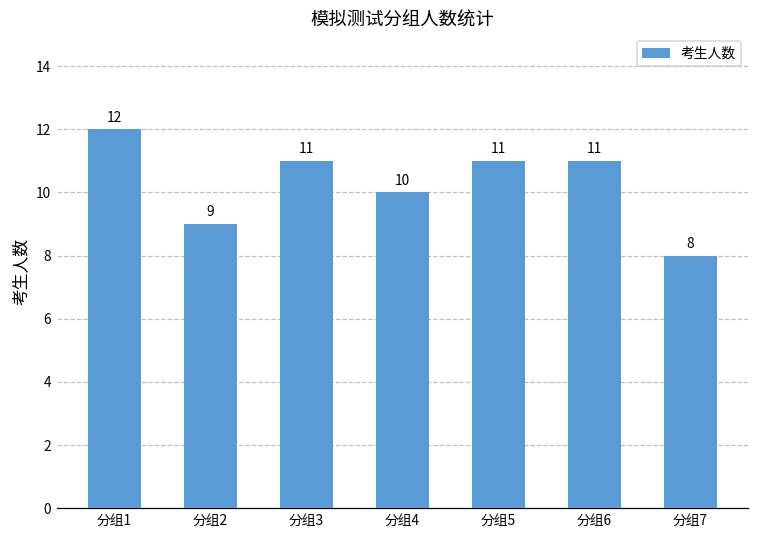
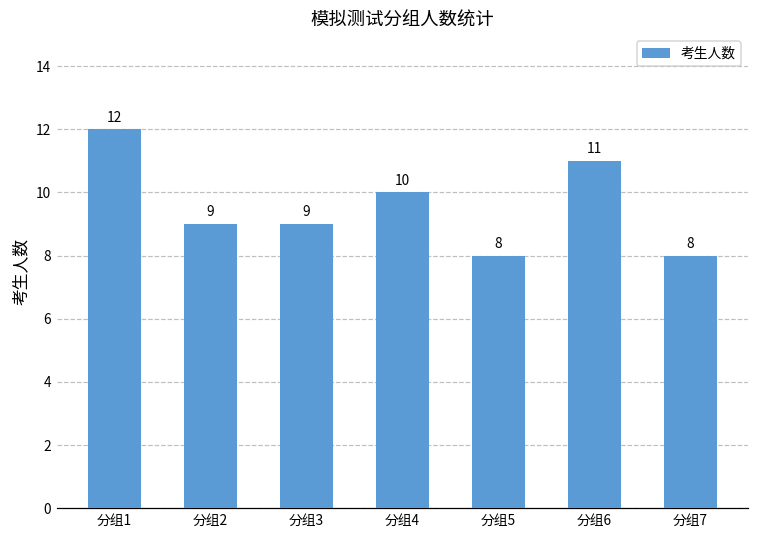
分组3: 11 -> 9
分组5: 11 -> 8
